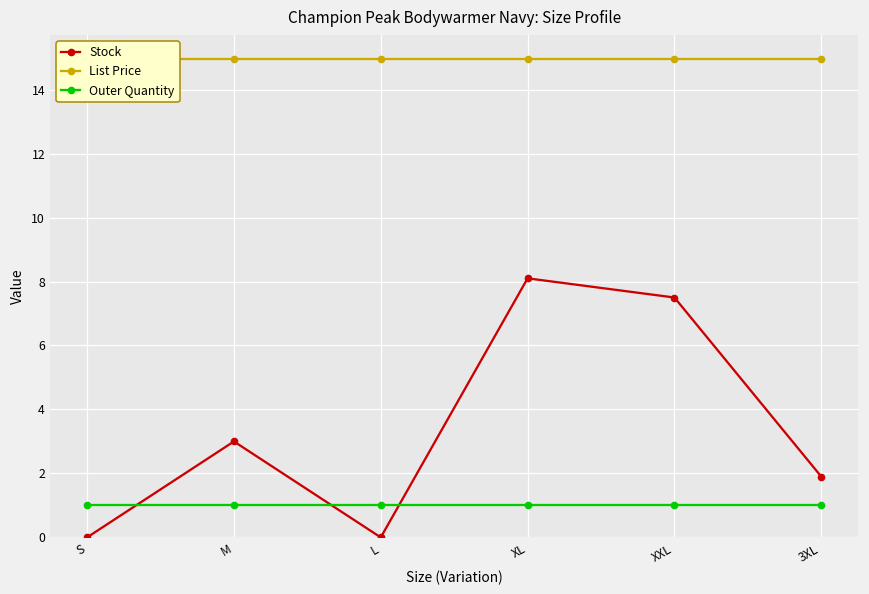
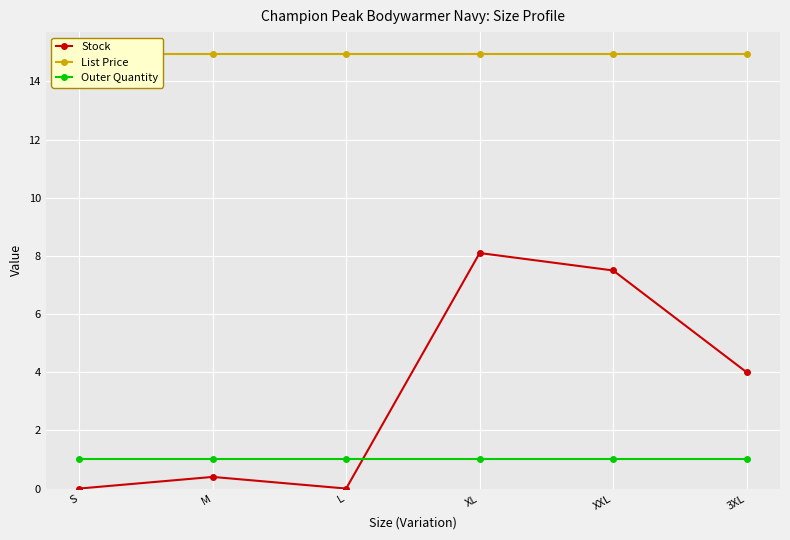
Stock, M: 3.0 -> 0.4
Stock, 3XL: 1.9 -> 4.0
